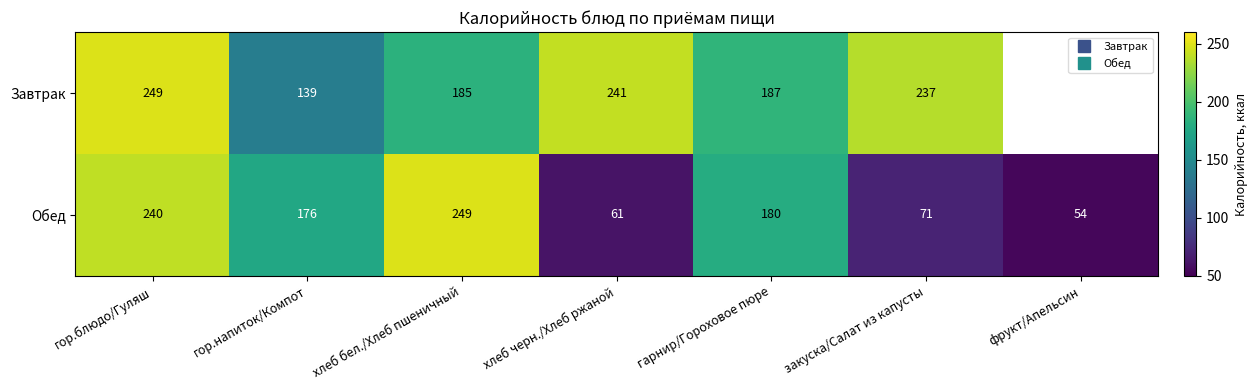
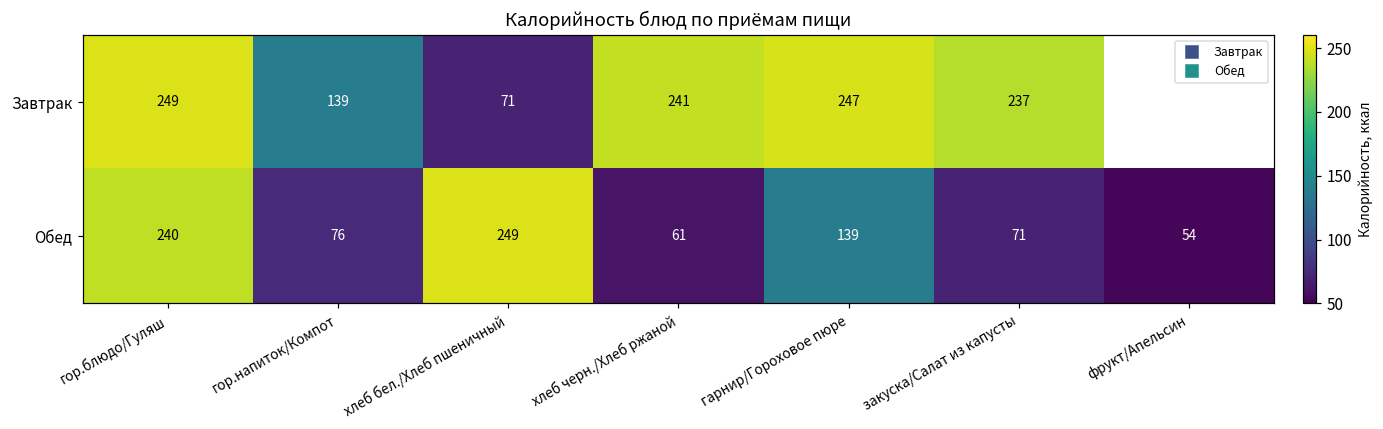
Завтрак, хлеб бел./Хлеб пшеничный: 185 -> 71
Завтрак, гарнир/Гороховое пюре: 187 -> 247
Обед, гор.напиток/Компот: 176 -> 76
Обед, гарнир/Гороховое пюре: 180 -> 139
